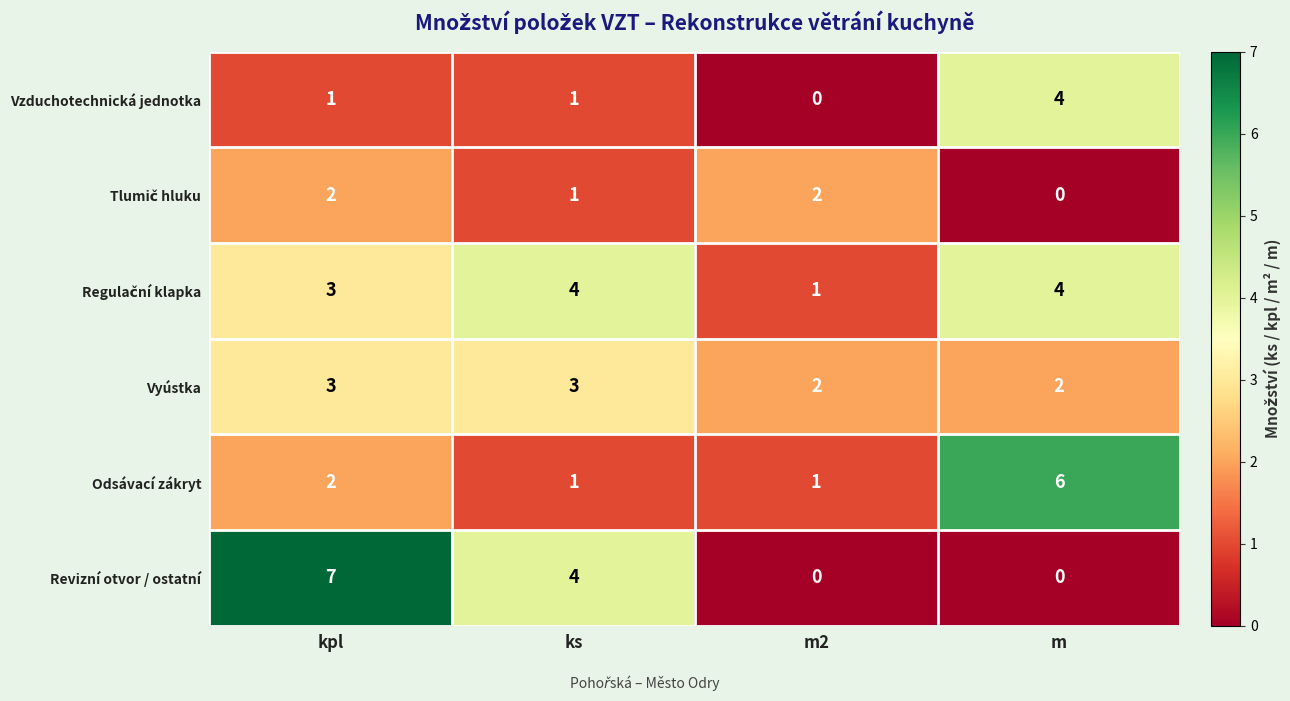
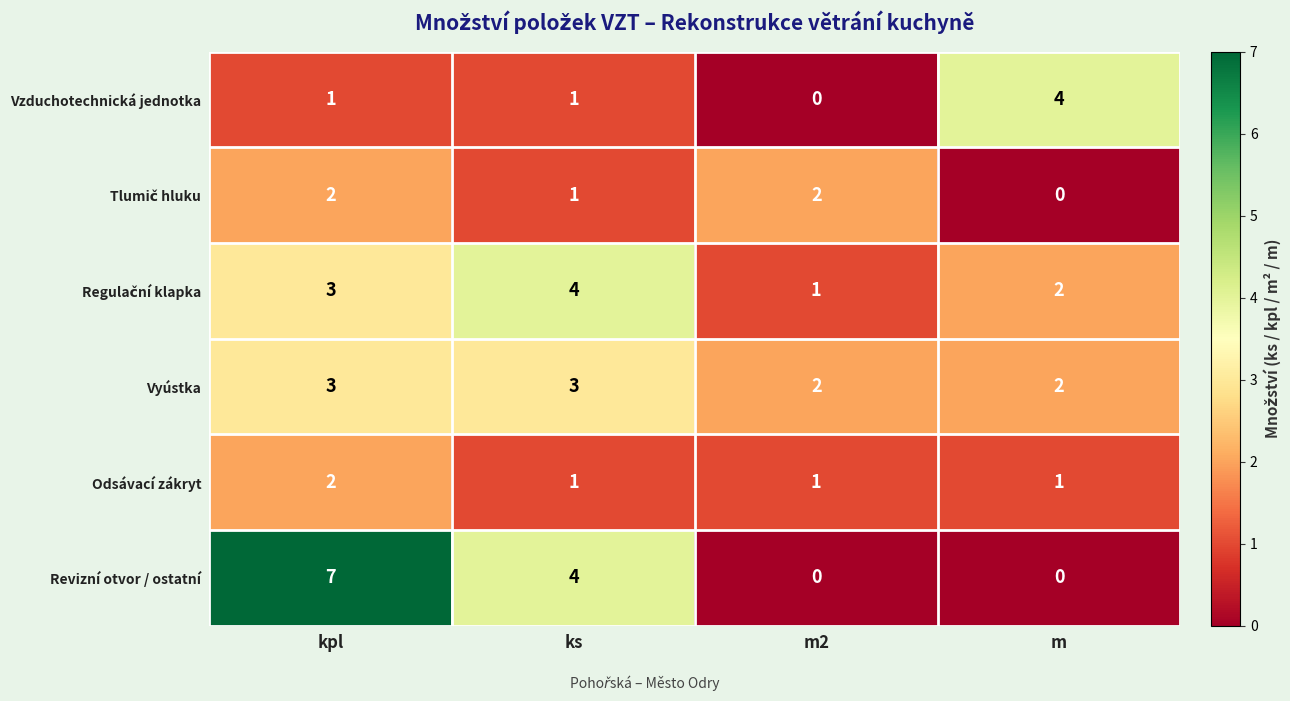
Regulační klapka, m: 4 -> 2
Odsávací zákryt, m: 6 -> 1
